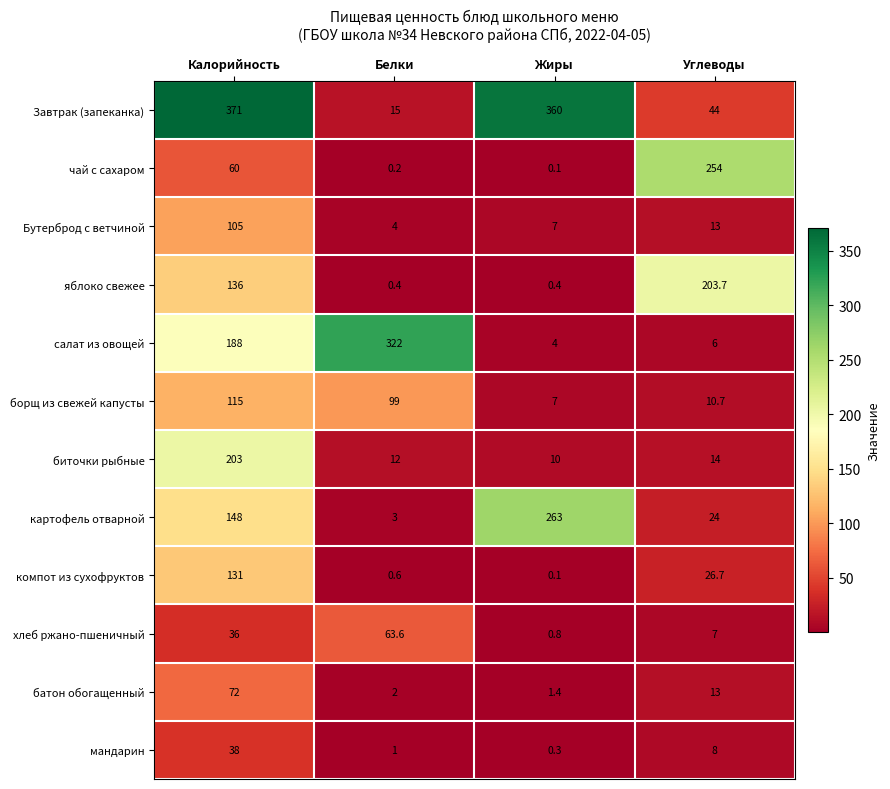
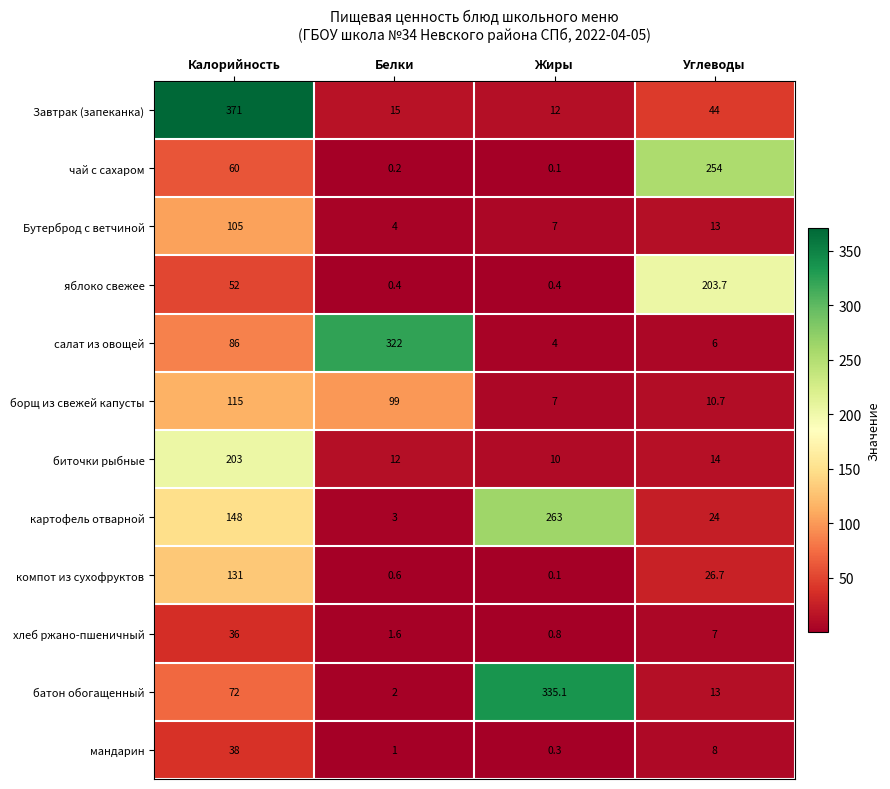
Завтрак (запеканка), Жиры: 360 -> 12
яблоко свежее, Калорийность: 136 -> 52
салат из овощей, Калорийность: 188 -> 86
хлеб ржано-пшеничный, Белки: 63.6 -> 1.6
батон обогащенный, Жиры: 1.4 -> 335.1
